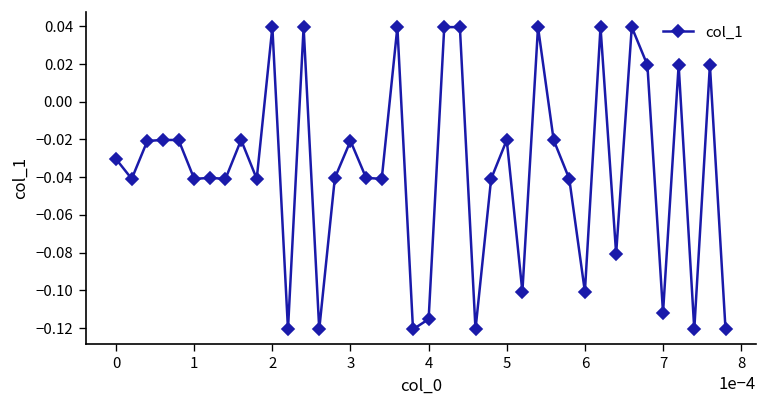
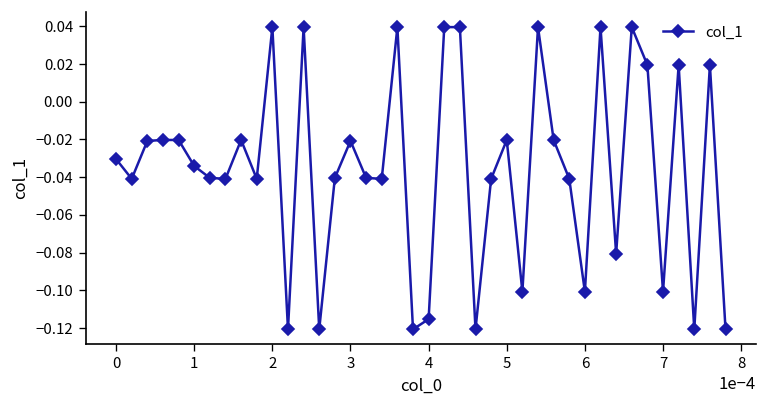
1: -0.041 -> -0.034
7: -0.112 -> -0.101
